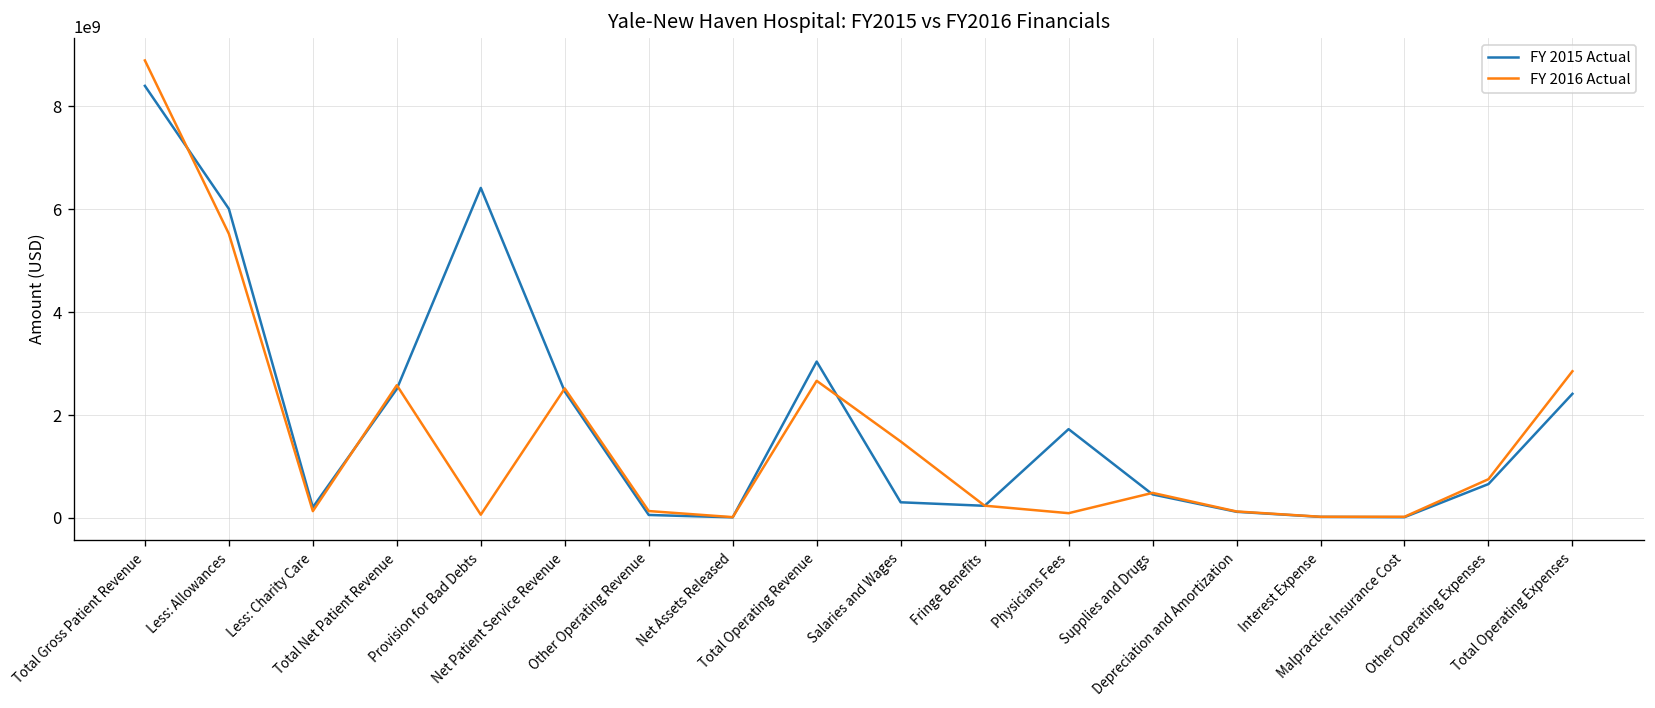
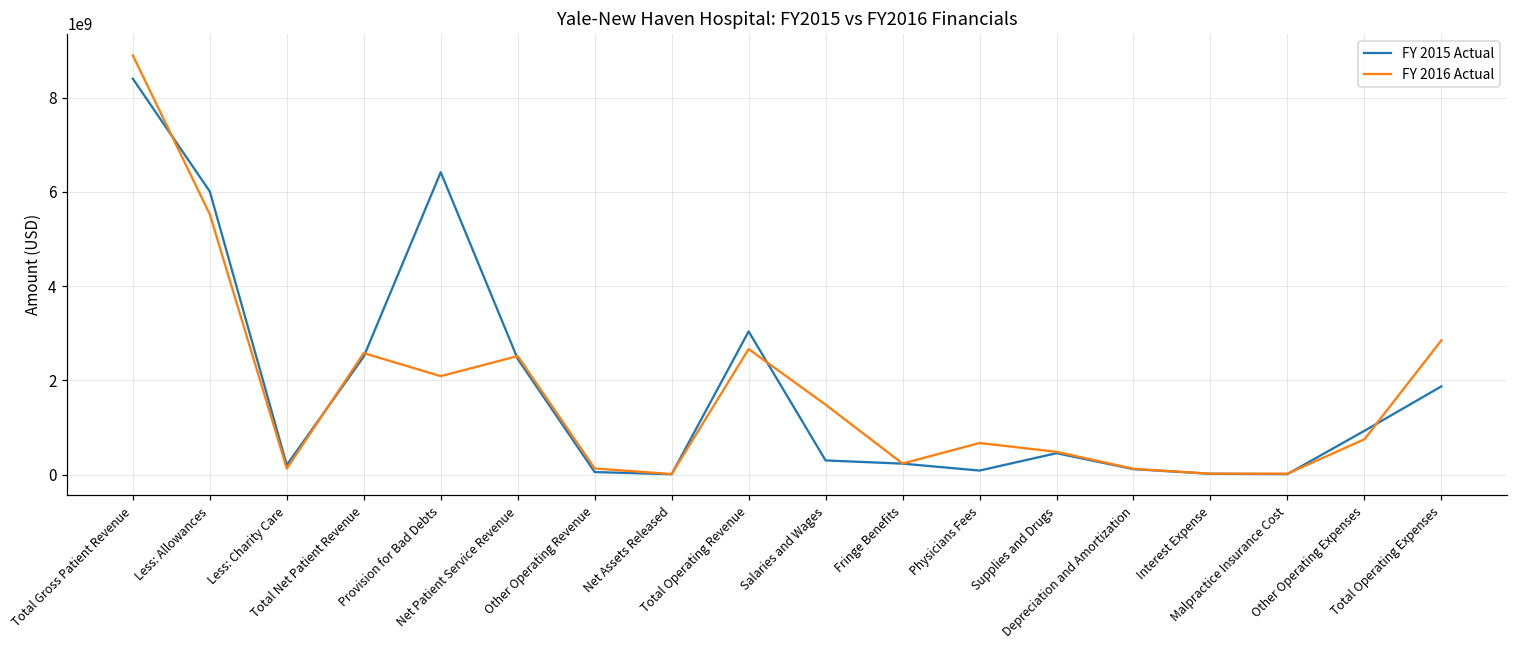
FY 2016 Actual, Provision for Bad Debts: 100000000 -> 2100000000
FY 2015 Actual, Physicians Fees: 1700000000 -> 100000000
FY 2016 Actual, Physicians Fees: 100000000 -> 700000000
FY 2015 Actual, Other Operating Expenses: 700000000 -> 900000000
FY 2015 Actual, Total Operating Expenses: 2400000000 -> 1900000000
